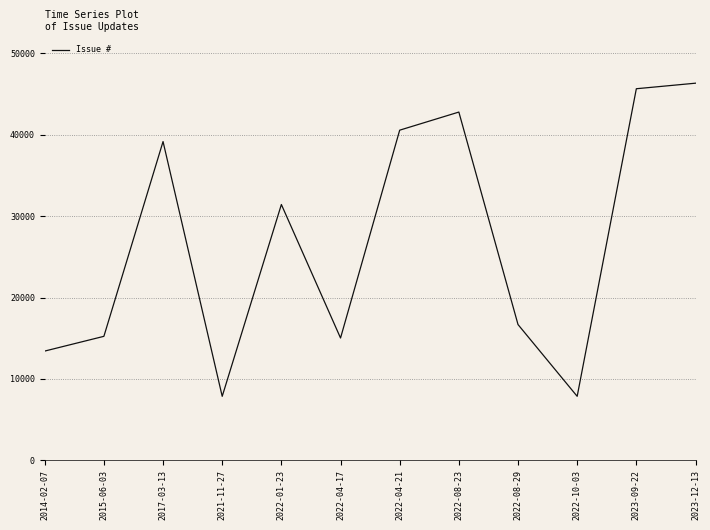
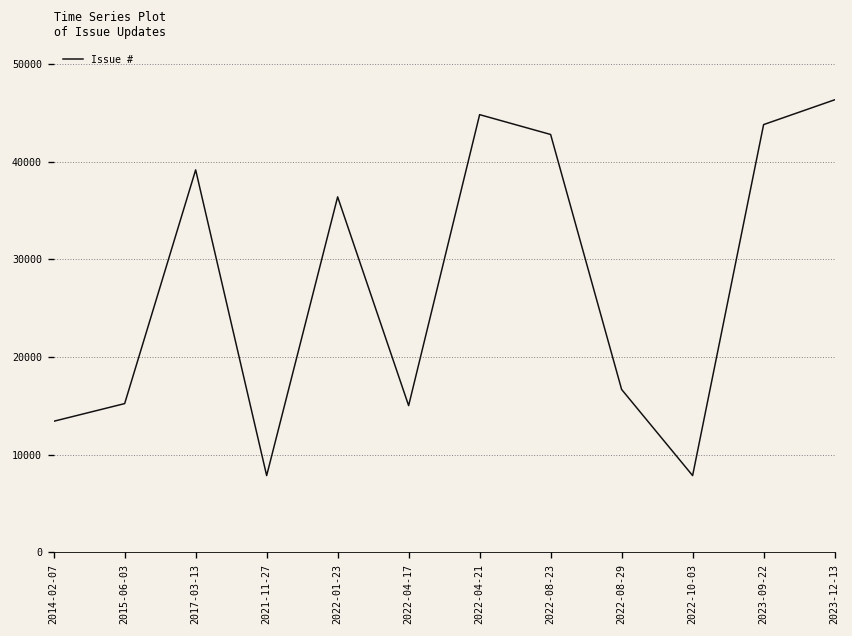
2022-01-23: 31000 -> 36000
2022-04-21: 41000 -> 45000
2023-09-22: 46000 -> 44000
